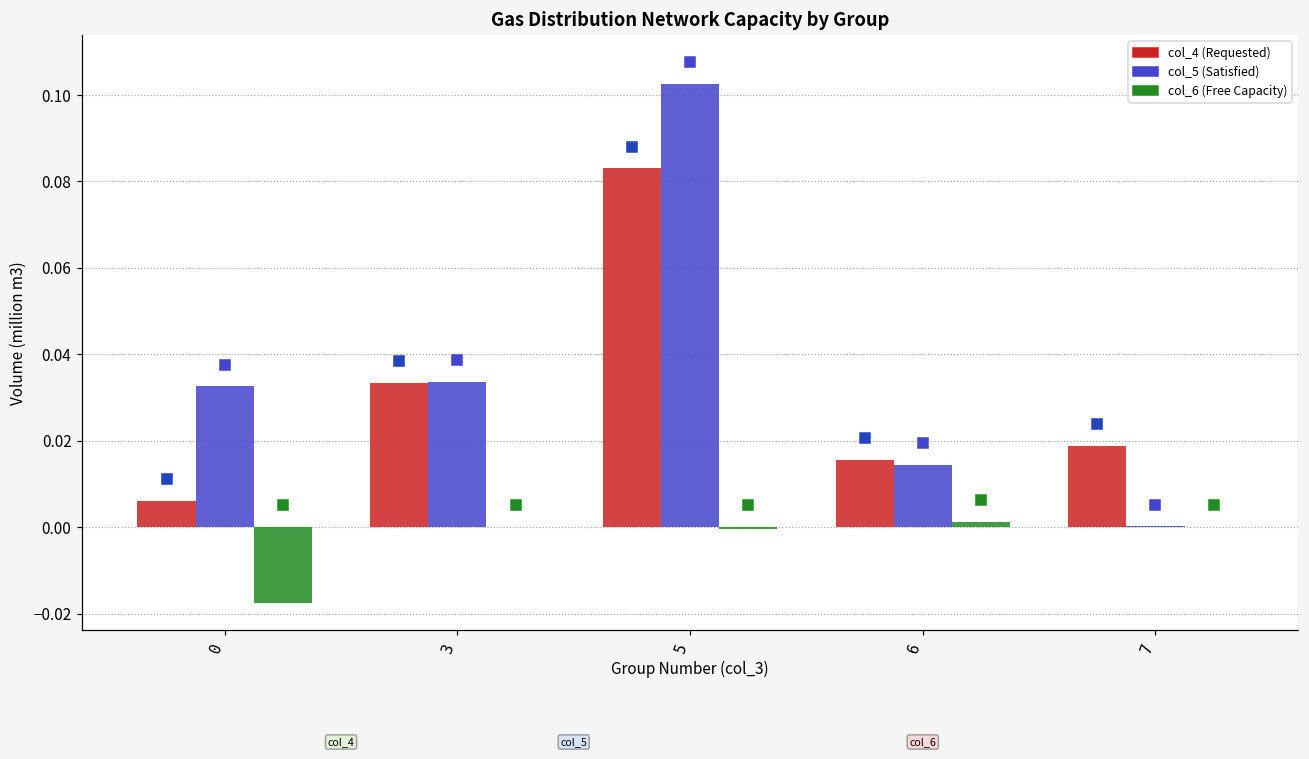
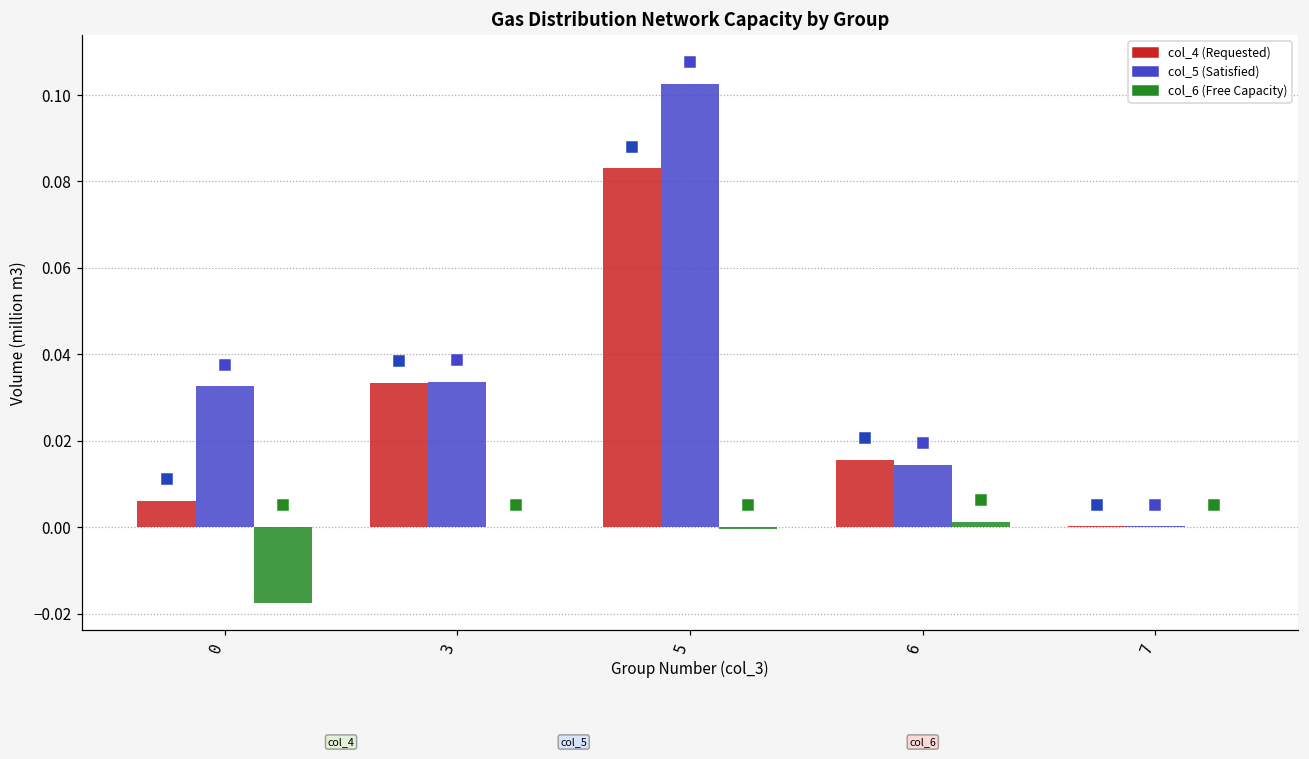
col_4 (Requested), 7: 0.019 -> 0.000
